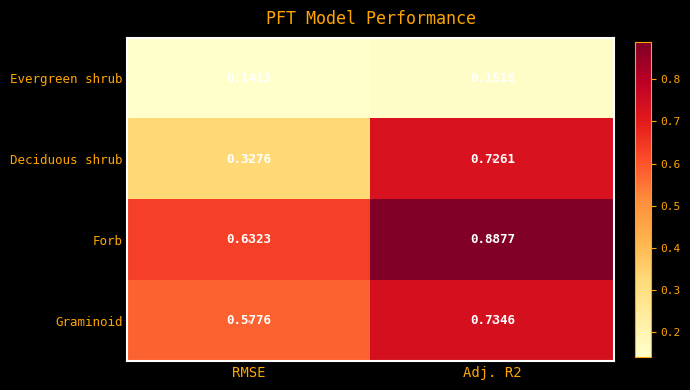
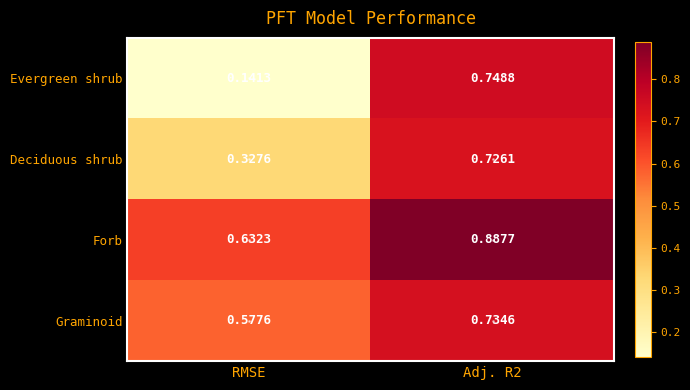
Evergreen shrub, Adj. R2: 0.1518 -> 0.7488
